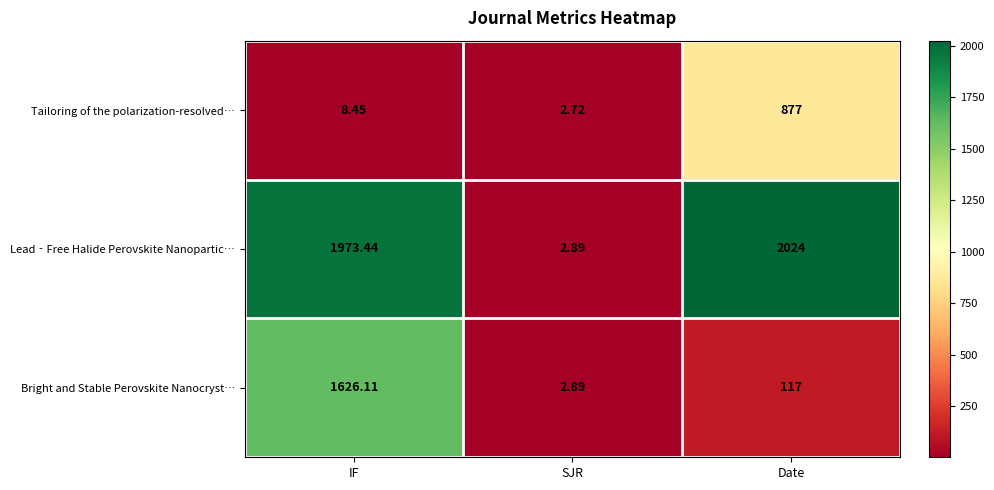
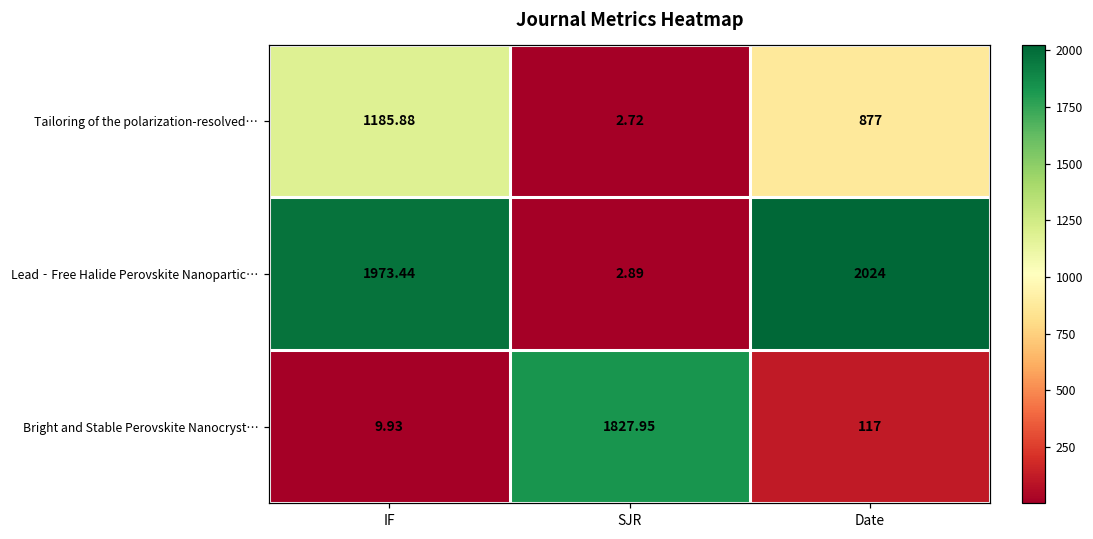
Tailoring of the polarization-resolved…, IF: 8.45 -> 1185.88
Bright and Stable Perovskite Nanocryst…, IF: 1626.11 -> 9.93
Bright and Stable Perovskite Nanocryst…, SJR: 2.89 -> 1827.95
